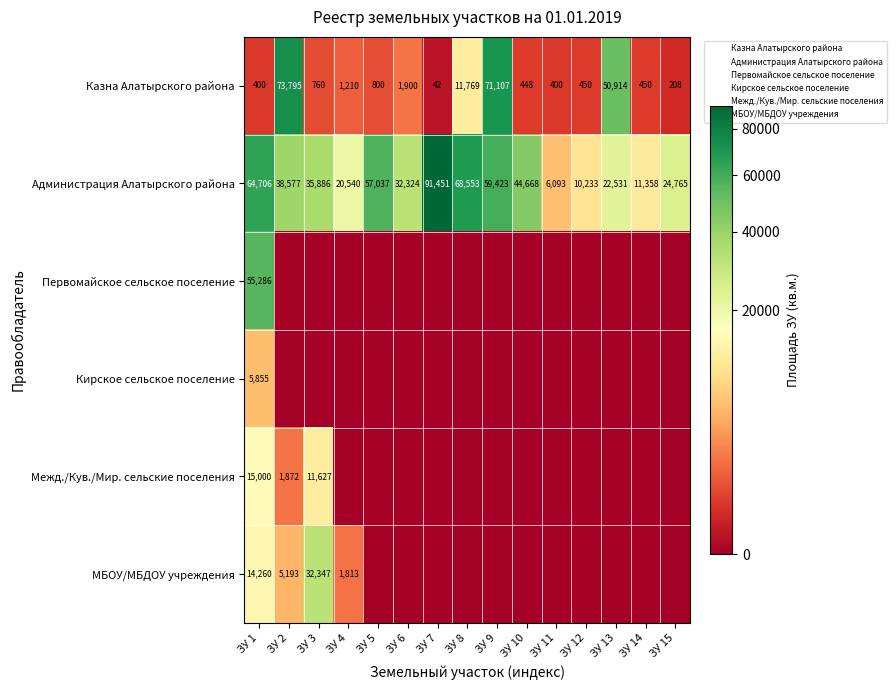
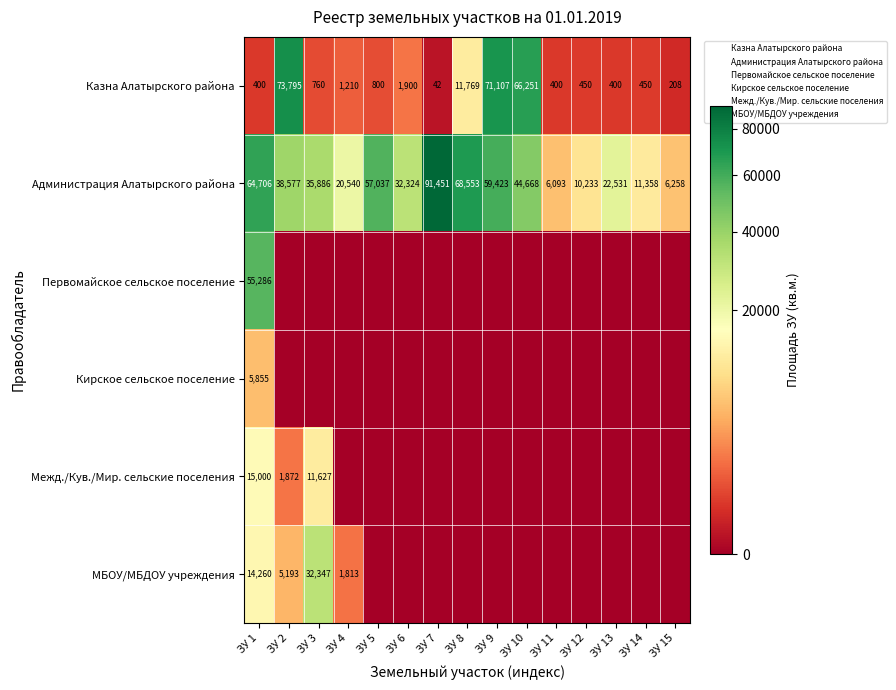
Казна Алатырского района, ЗУ 10: 448 -> 66,251
Казна Алатырского района, ЗУ 13: 50,914 -> 400
Администрация Алатырского района, ЗУ 15: 24,765 -> 6,258
